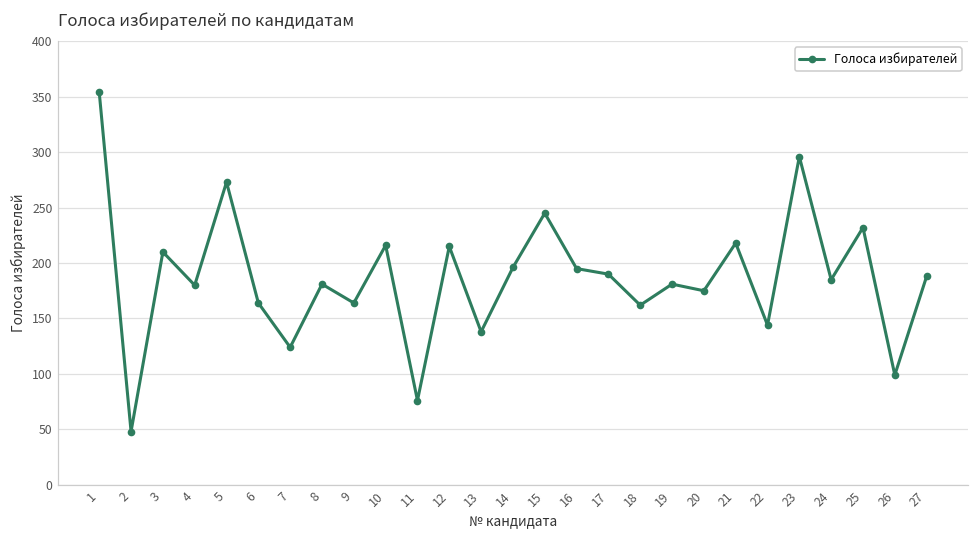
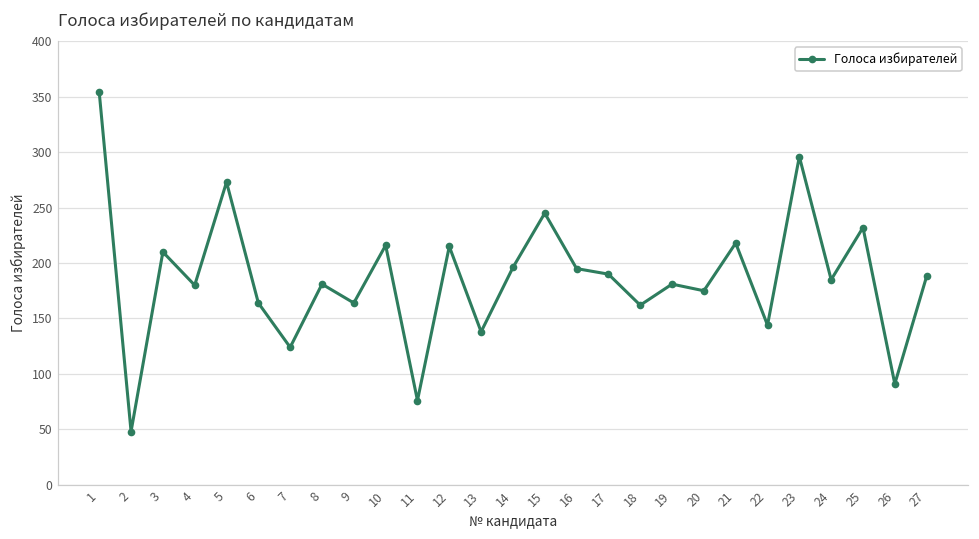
26: 99 -> 91
